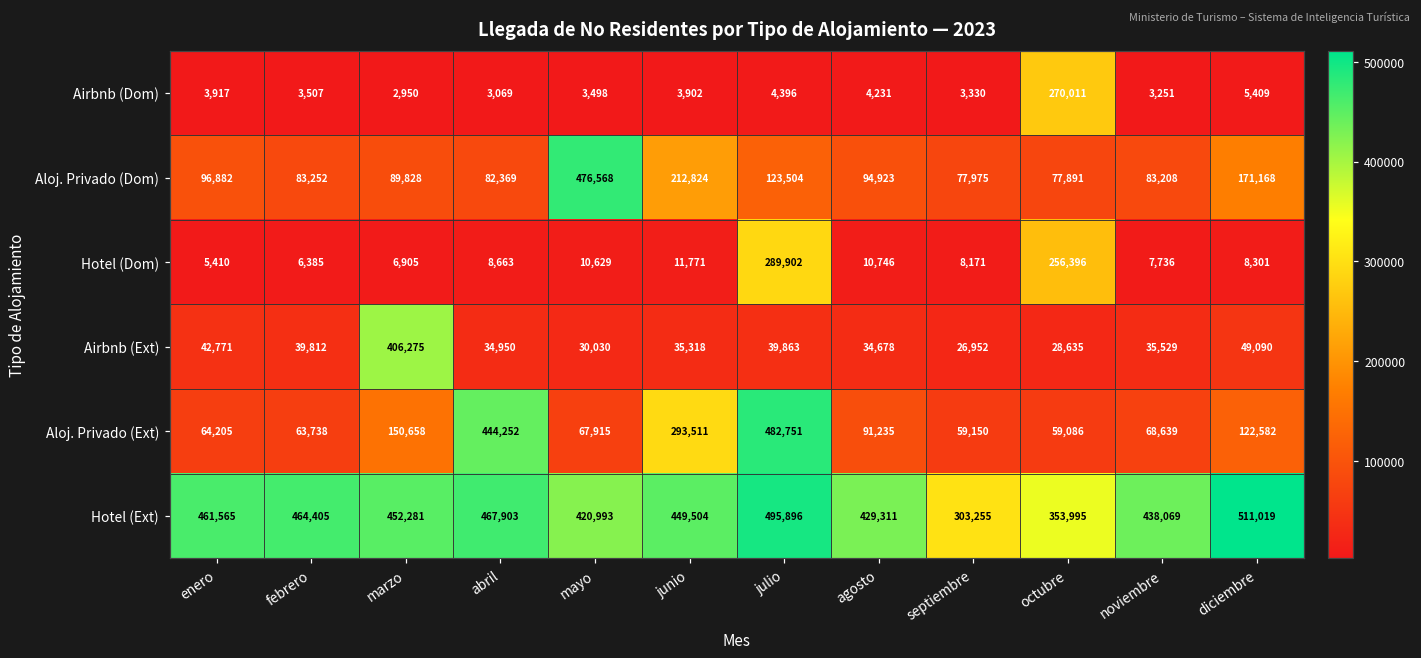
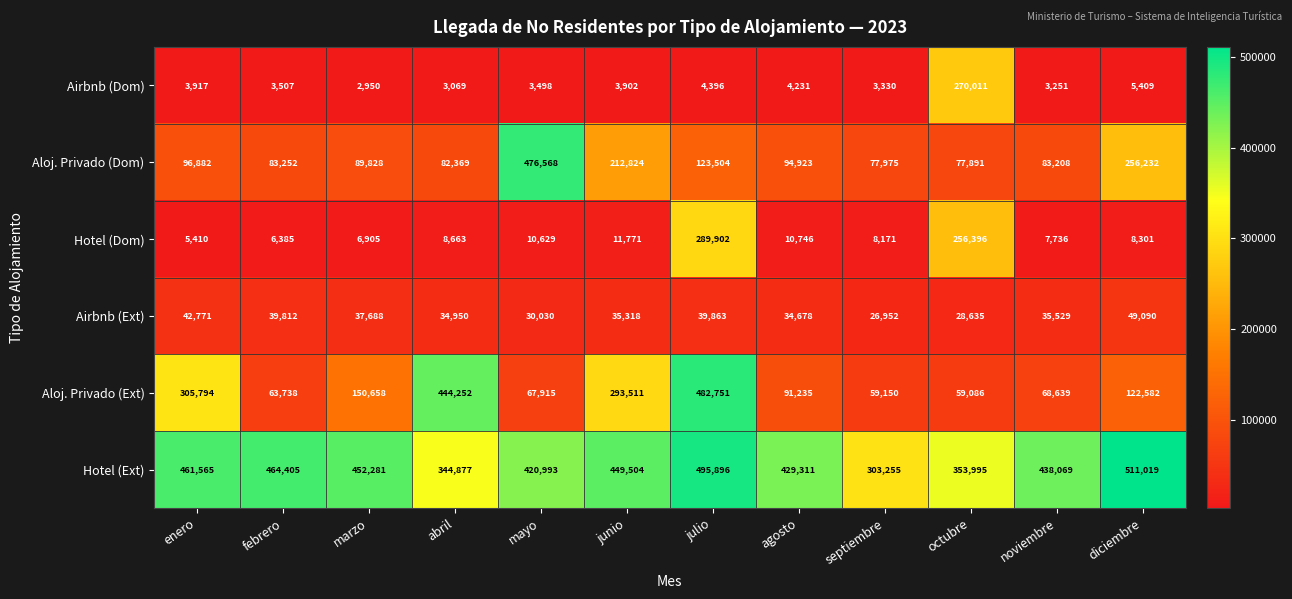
Aloj. Privado (Dom), diciembre: 171,168 -> 256,232
Airbnb (Ext), marzo: 406,275 -> 37,688
Aloj. Privado (Ext), enero: 64,205 -> 305,794
Hotel (Ext), abril: 467,903 -> 344,877
